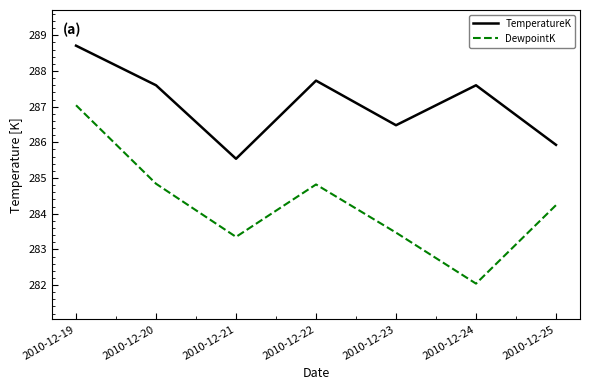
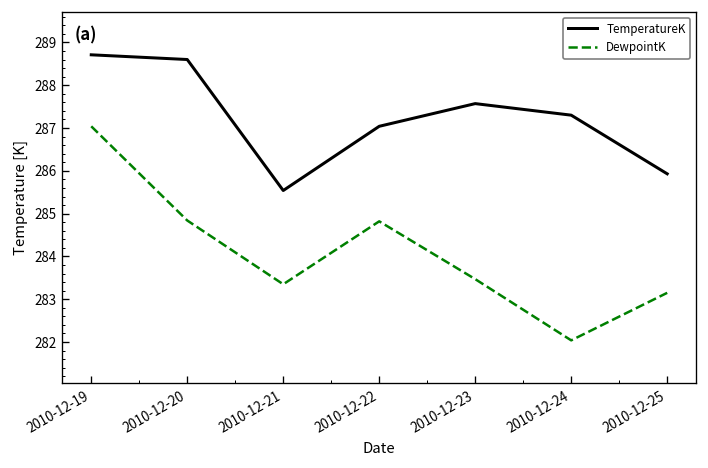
TemperatureK, 2010-12-20: 287.6 -> 288.6
TemperatureK, 2010-12-22: 287.7 -> 287.0
TemperatureK, 2010-12-23: 286.5 -> 287.6
TemperatureK, 2010-12-24: 287.6 -> 287.3
DewpointK, 2010-12-25: 284.2 -> 283.2
